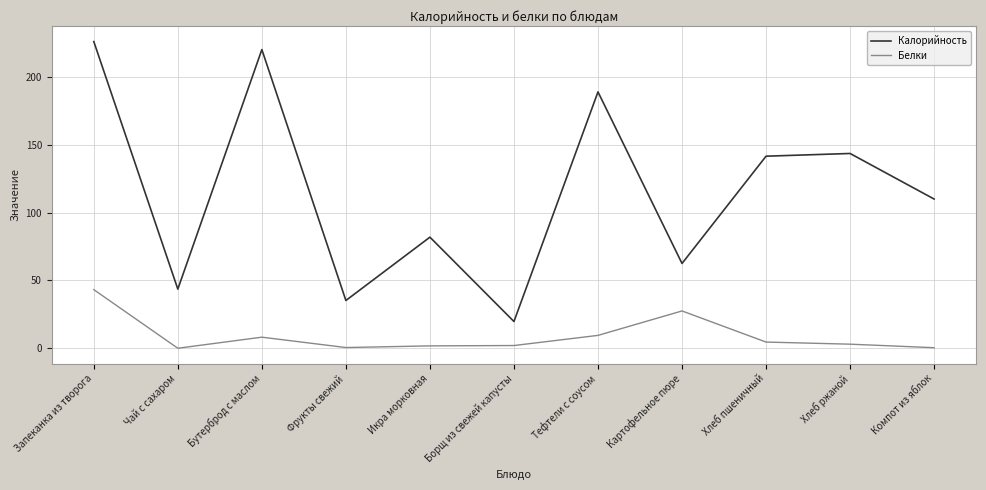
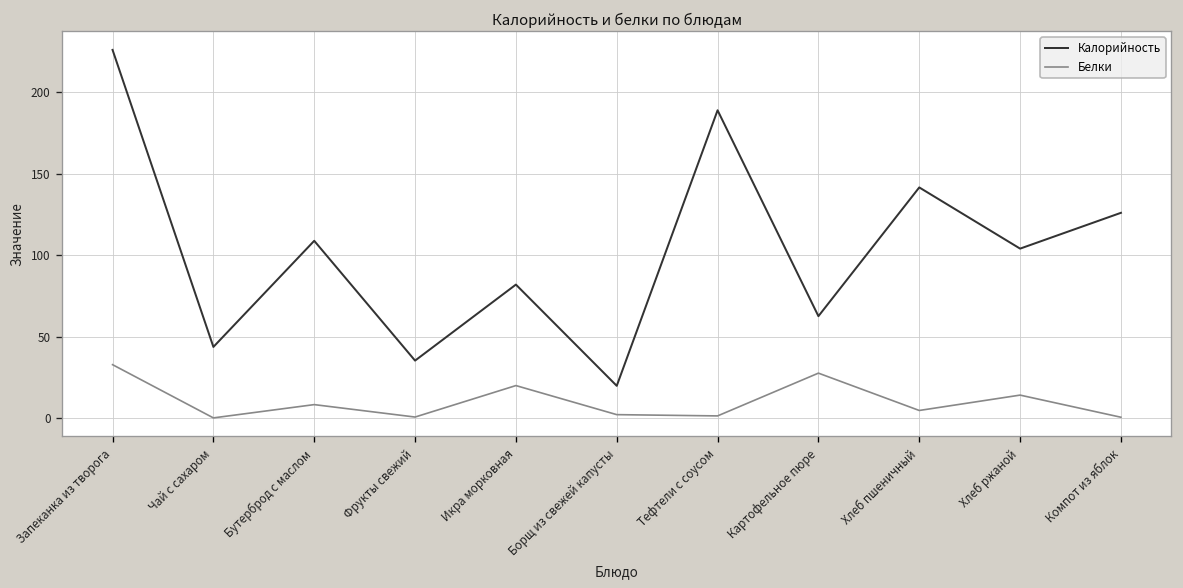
Белки, Запеканка из творога: 43 -> 33
Калорийность, Бутерброд с маслом: 220 -> 109
Белки, Икра морковная: 2 -> 20
Белки, Тефтели с соусом: 9 -> 1
Калорийность, Хлеб ржаной: 144 -> 104
Белки, Хлеб ржаной: 3 -> 14
Калорийность, Компот из яблок: 110 -> 126
